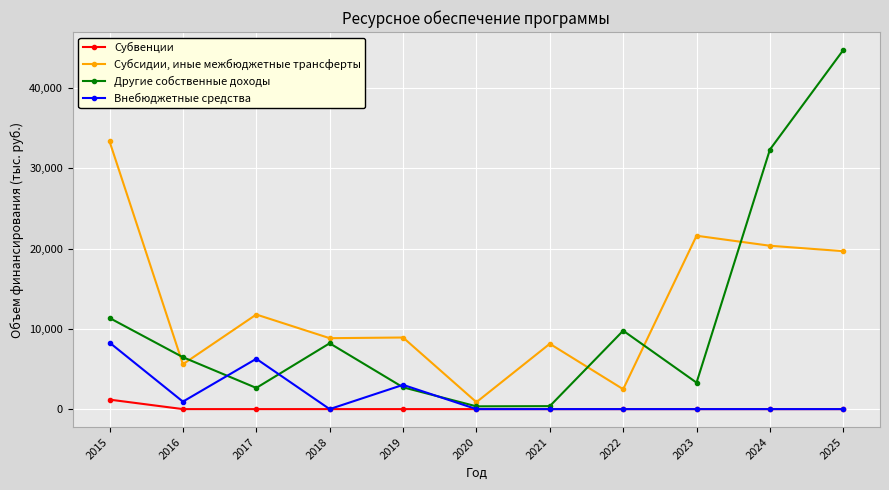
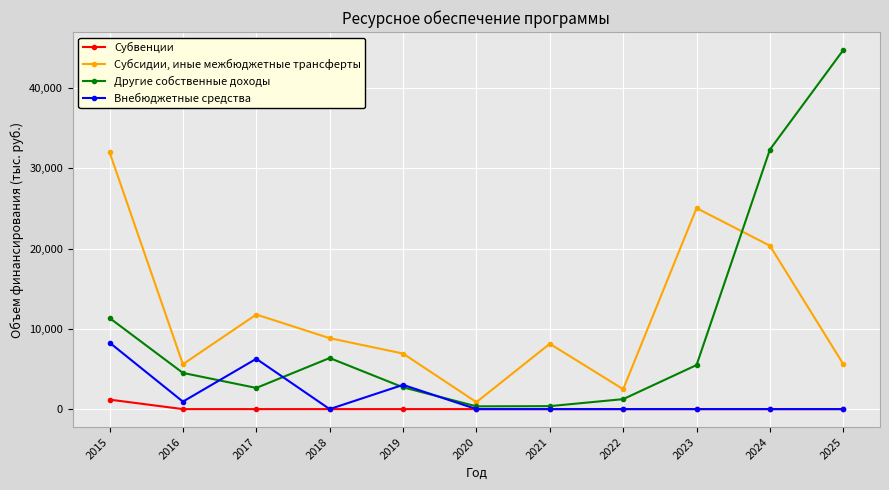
Субсидии, иные межбюджетные трансферты, 2015: 33,000 -> 32,000
Другие собственные доходы, 2016: 6,000 -> 5,000
Другие собственные доходы, 2018: 8,000 -> 6,000
Субсидии, иные межбюджетные трансферты, 2019: 9,000 -> 7,000
Другие собственные доходы, 2022: 10,000 -> 1,000
Субсидии, иные межбюджетные трансферты, 2023: 22,000 -> 25,000
Другие собственные доходы, 2023: 3,000 -> 5,000
Субсидии, иные межбюджетные трансферты, 2025: 20,000 -> 6,000
